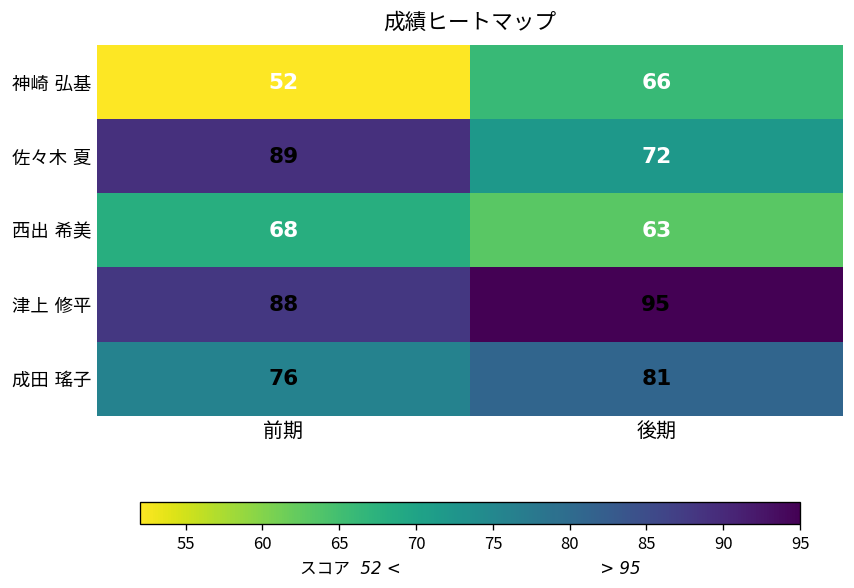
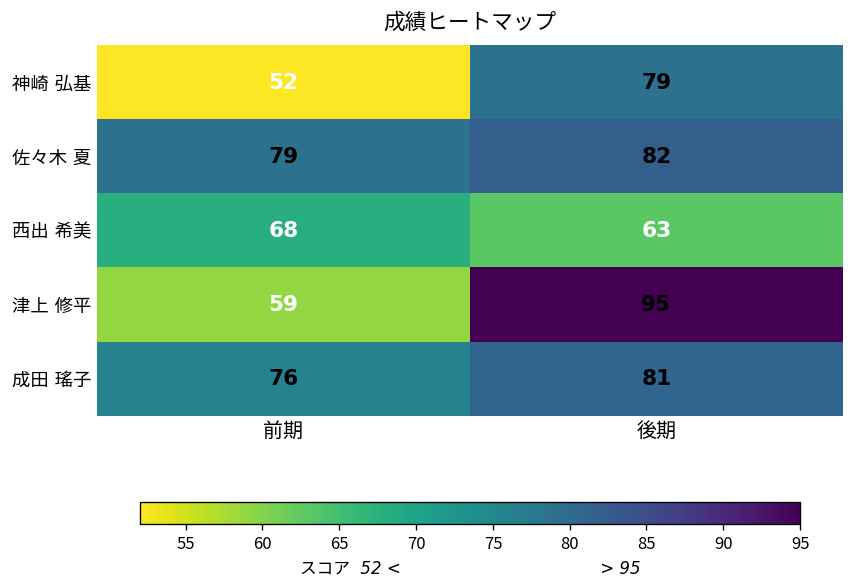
神崎 弘基, 後期: 66 -> 79
佐々木 夏, 前期: 89 -> 79
佐々木 夏, 後期: 72 -> 82
津上 修平, 前期: 88 -> 59
